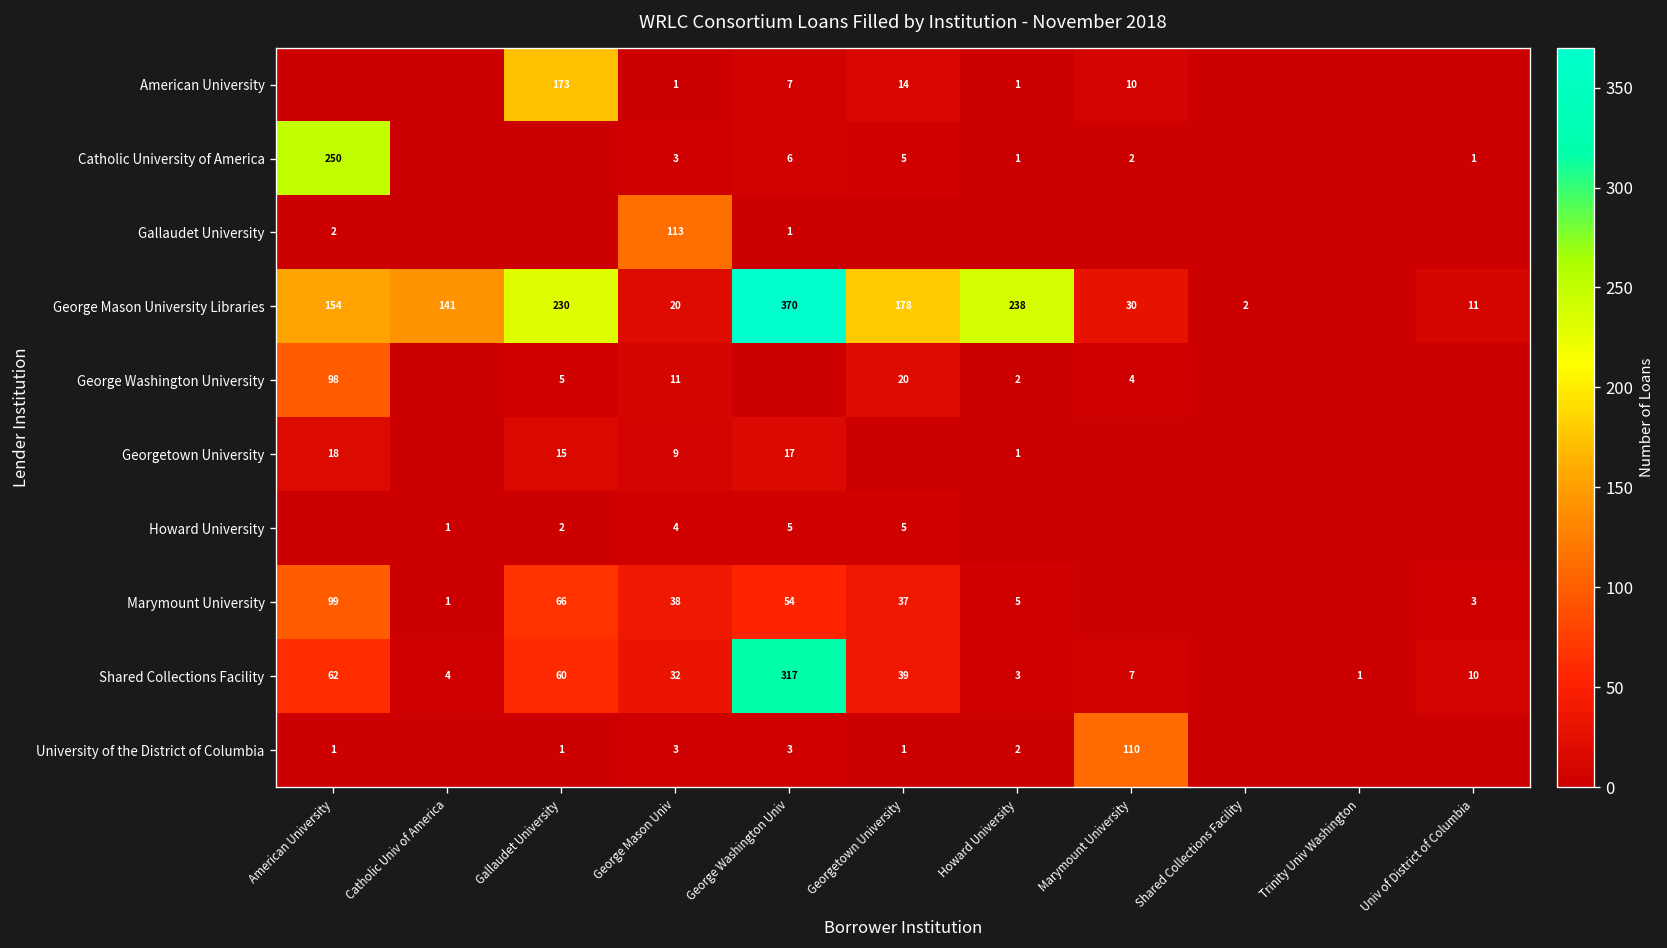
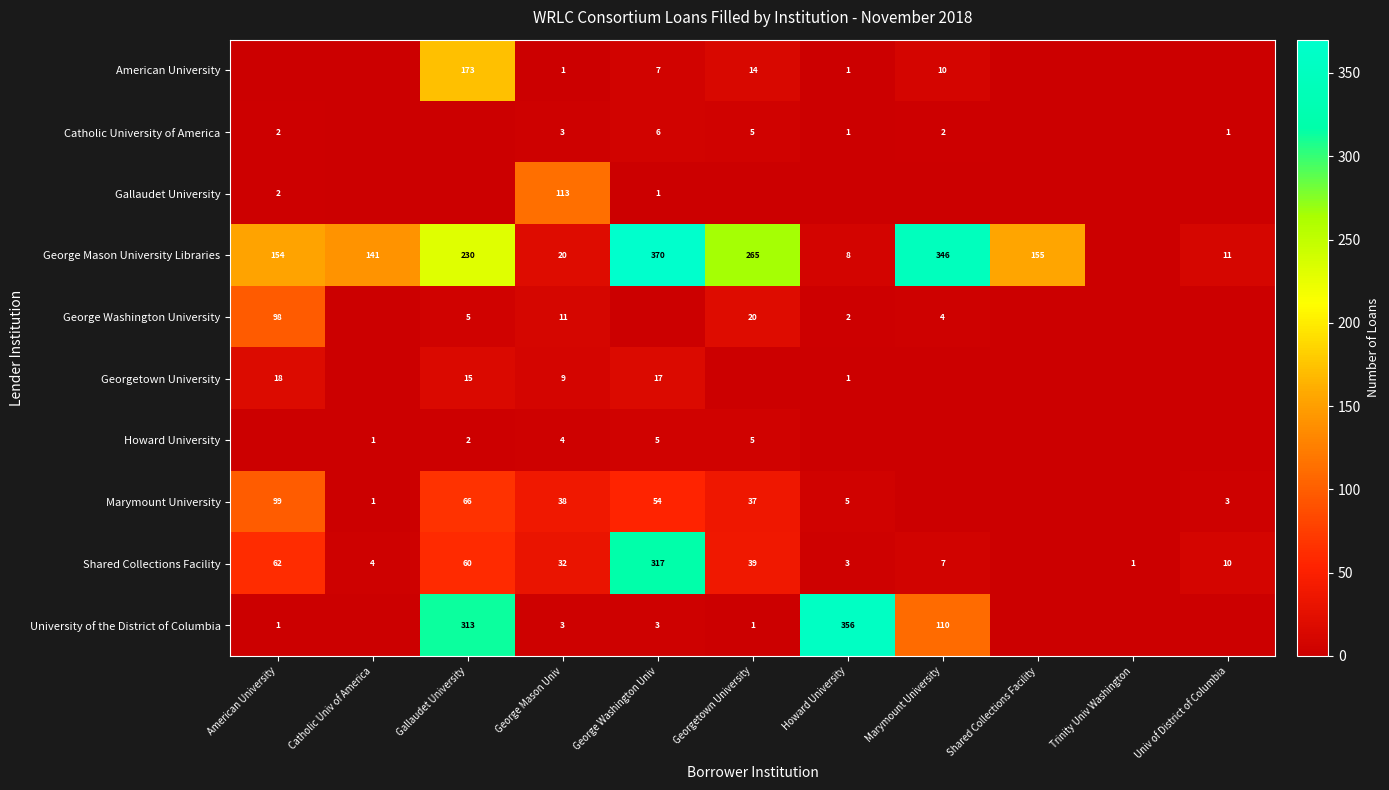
Catholic University of America, American University: 250 -> 2
George Mason University Libraries, Georgetown University: 178 -> 265
George Mason University Libraries, Howard University: 238 -> 8
George Mason University Libraries, Marymount University: 30 -> 346
George Mason University Libraries, Shared Collections Facility: 2 -> 155
University of the District of Columbia, Gallaudet University: 1 -> 313
University of the District of Columbia, Howard University: 2 -> 356
